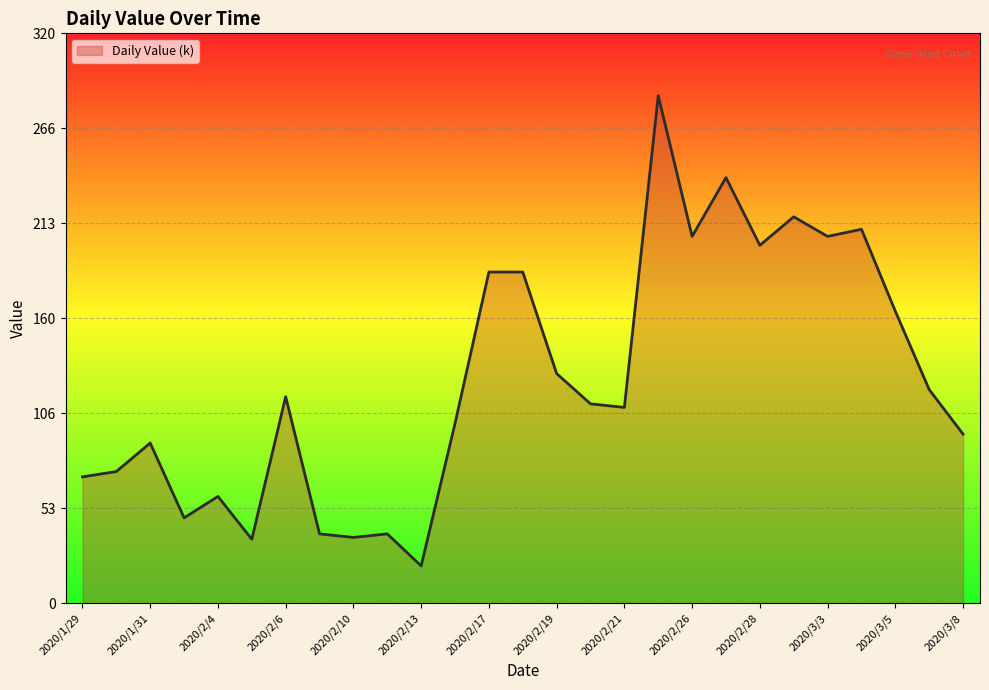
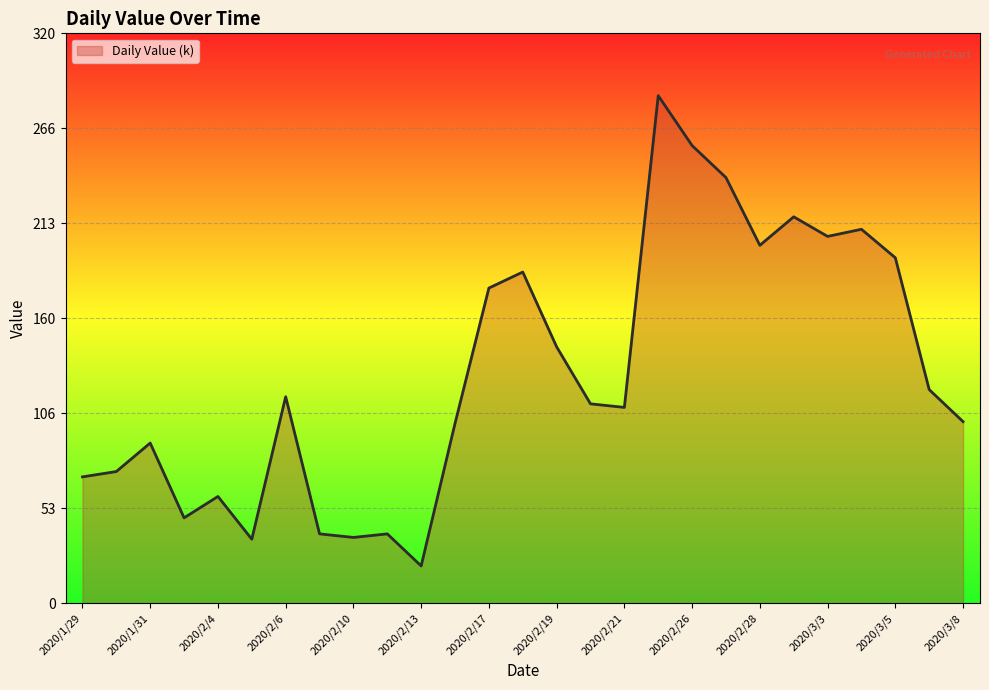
2020/2/17: 186 -> 177
2020/2/19: 129 -> 144
2020/2/26: 206 -> 257
2020/3/5: 164 -> 194
2020/3/8: 95 -> 102
